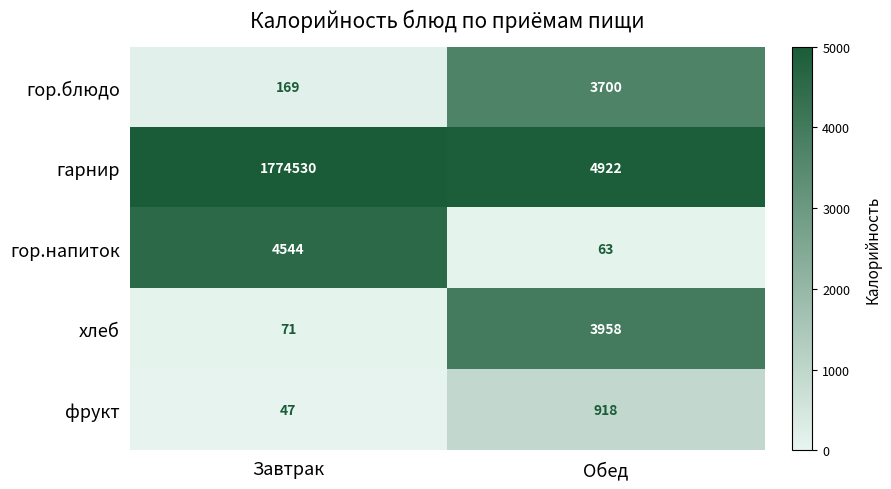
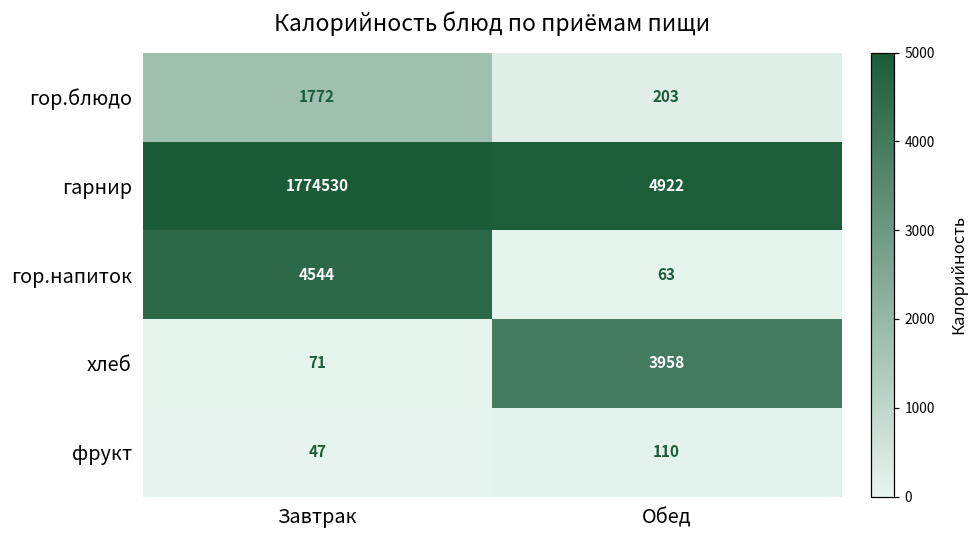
гор.блюдо, Завтрак: 169 -> 1772
гор.блюдо, Обед: 3700 -> 203
фрукт, Обед: 918 -> 110
